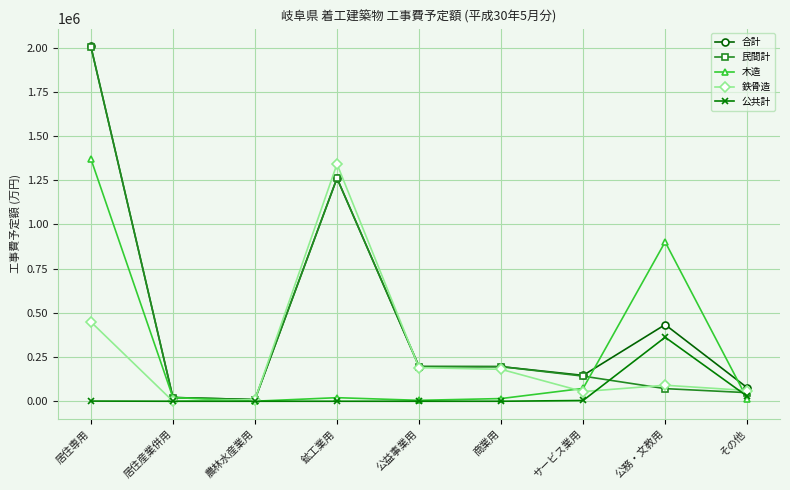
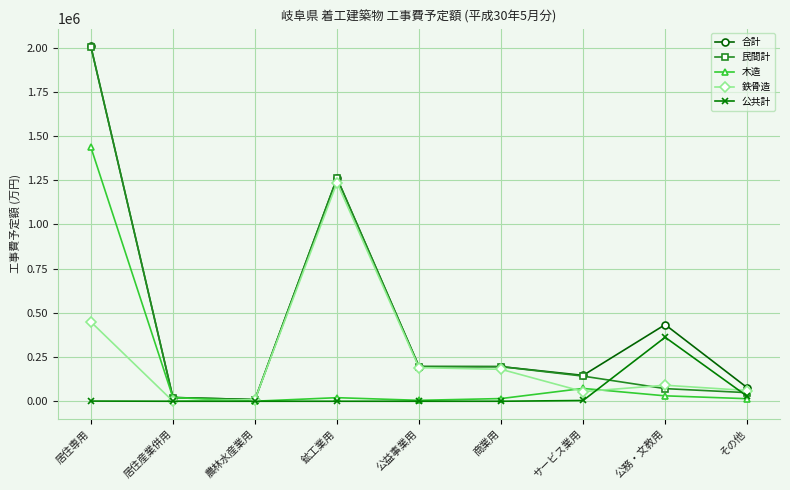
木造, 居住専用: 1370000 -> 1440000
鉄骨造, 鉱工業用: 1340000 -> 1240000
木造, 公務・文教用: 900000 -> 30000
